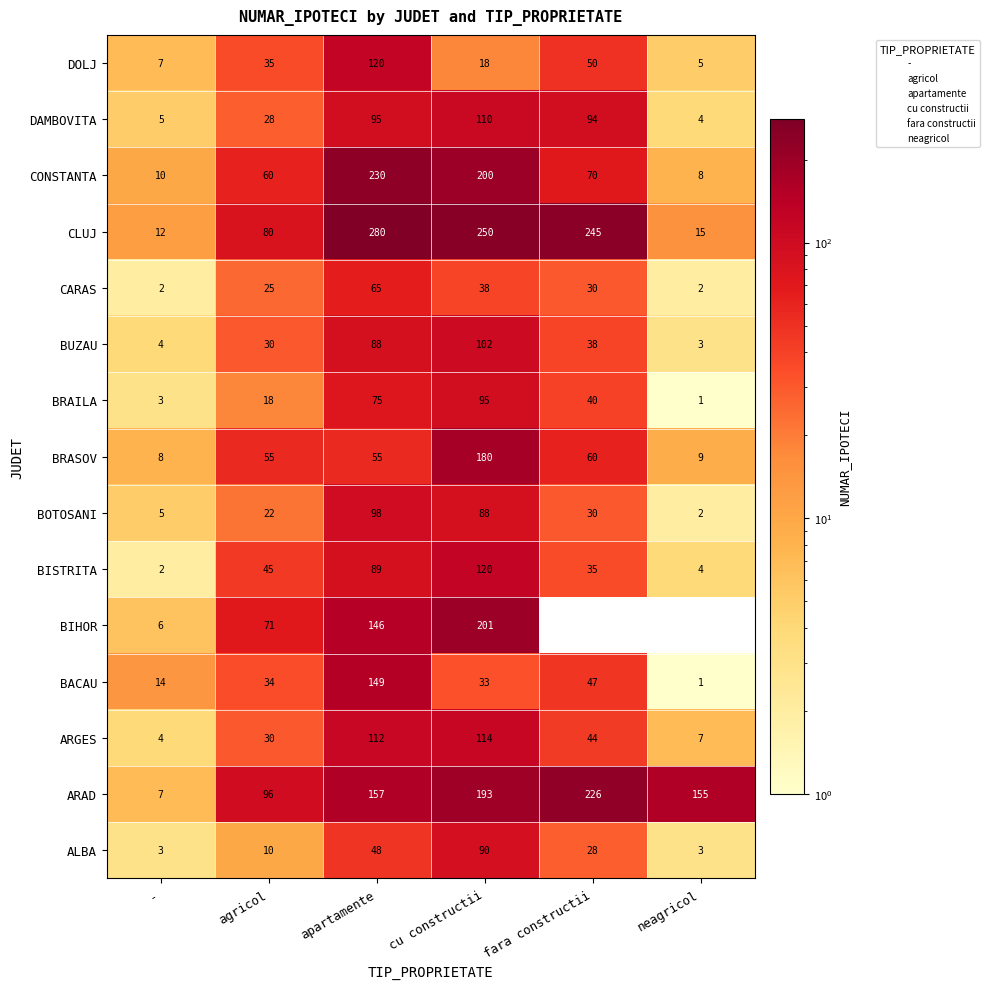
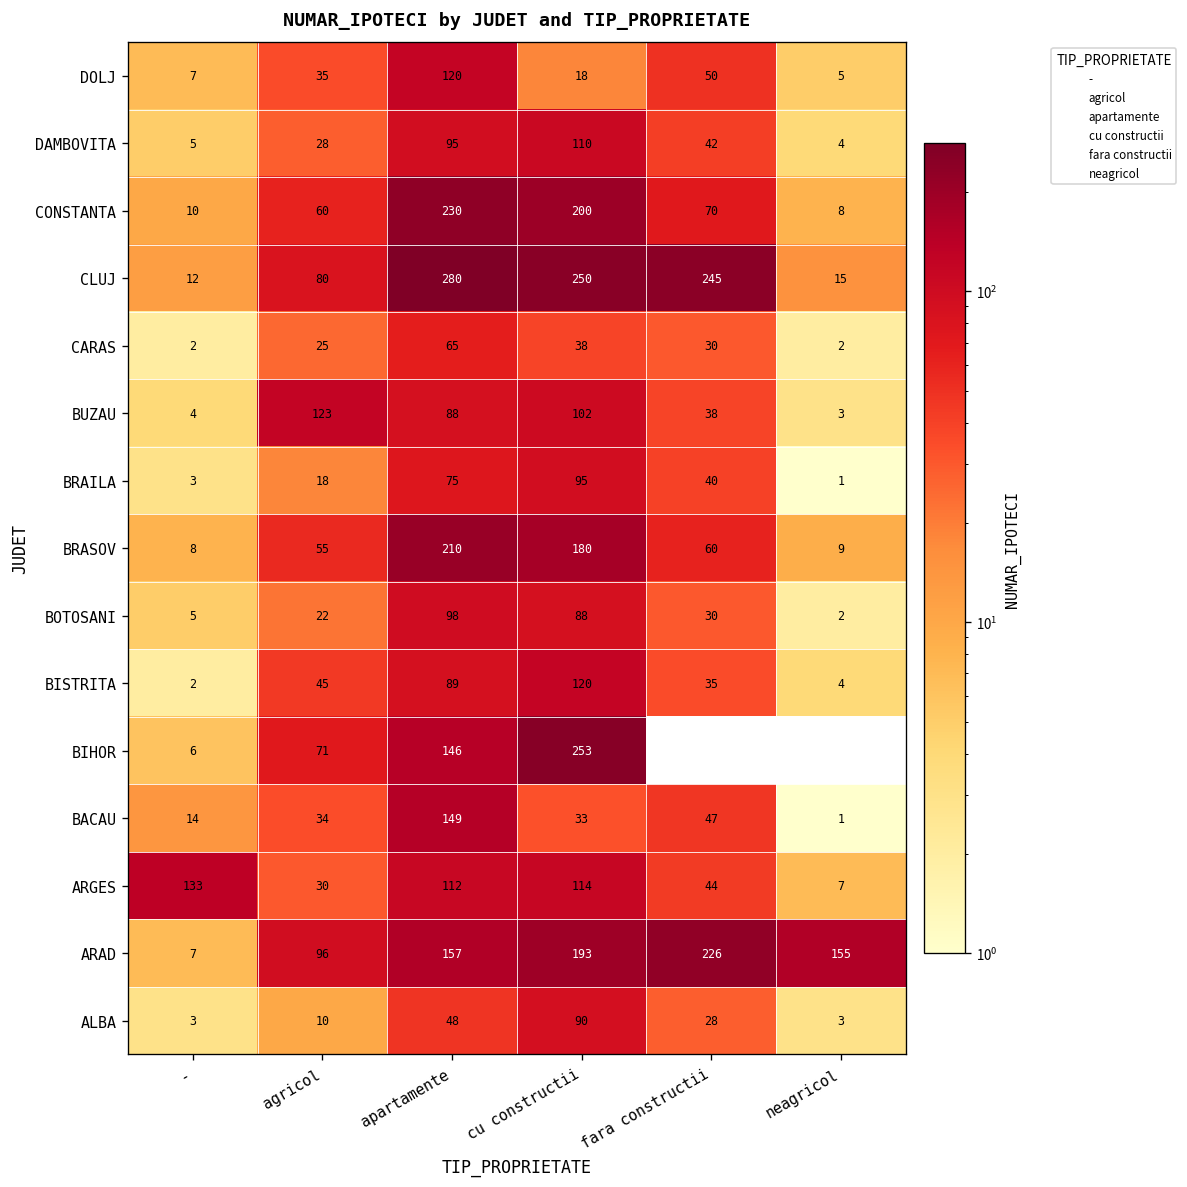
DAMBOVITA, fara constructii: 94 -> 42
BUZAU, agricol: 30 -> 123
BRASOV, apartamente: 55 -> 210
BIHOR, cu constructii: 201 -> 253
ARGES, -: 4 -> 133
